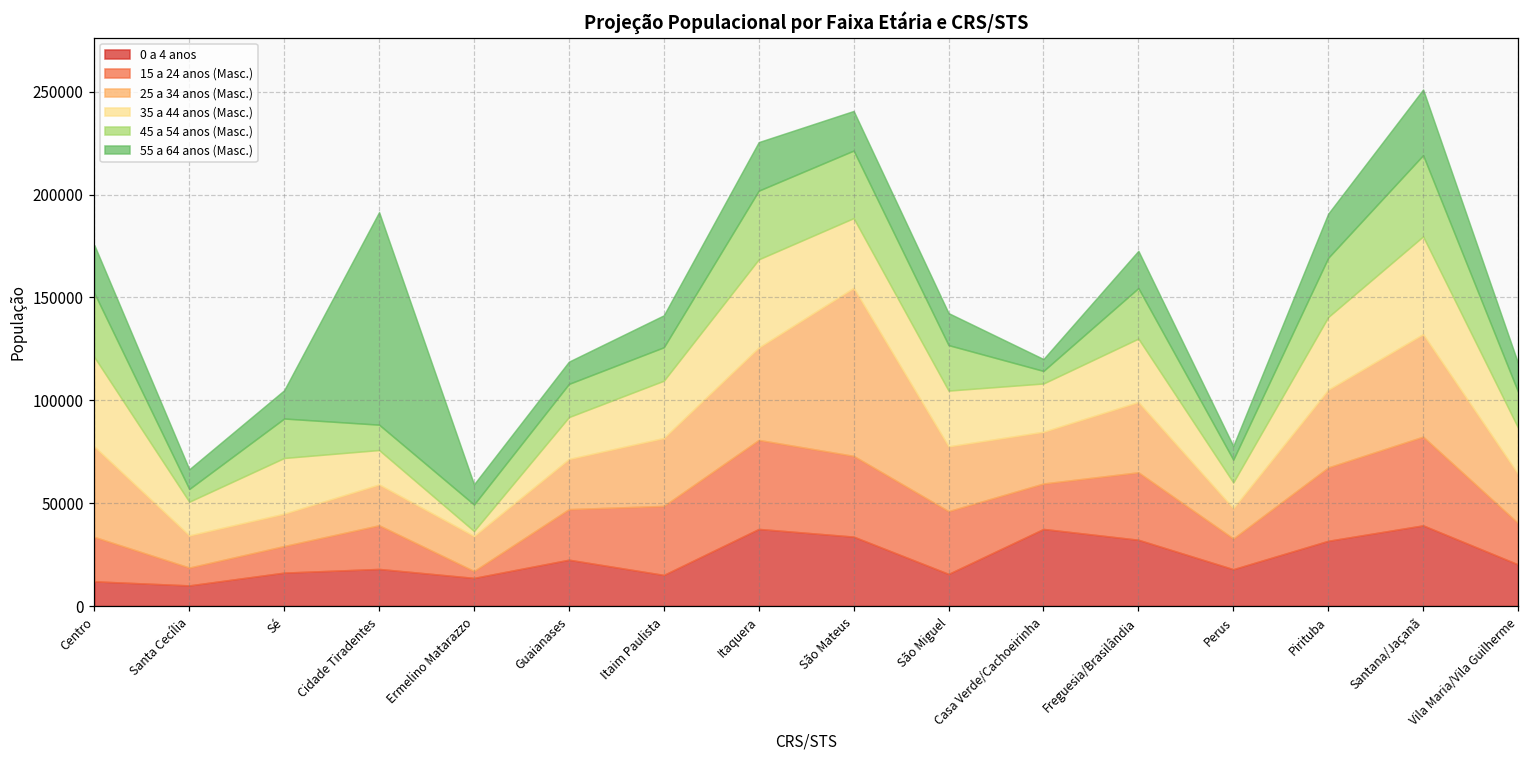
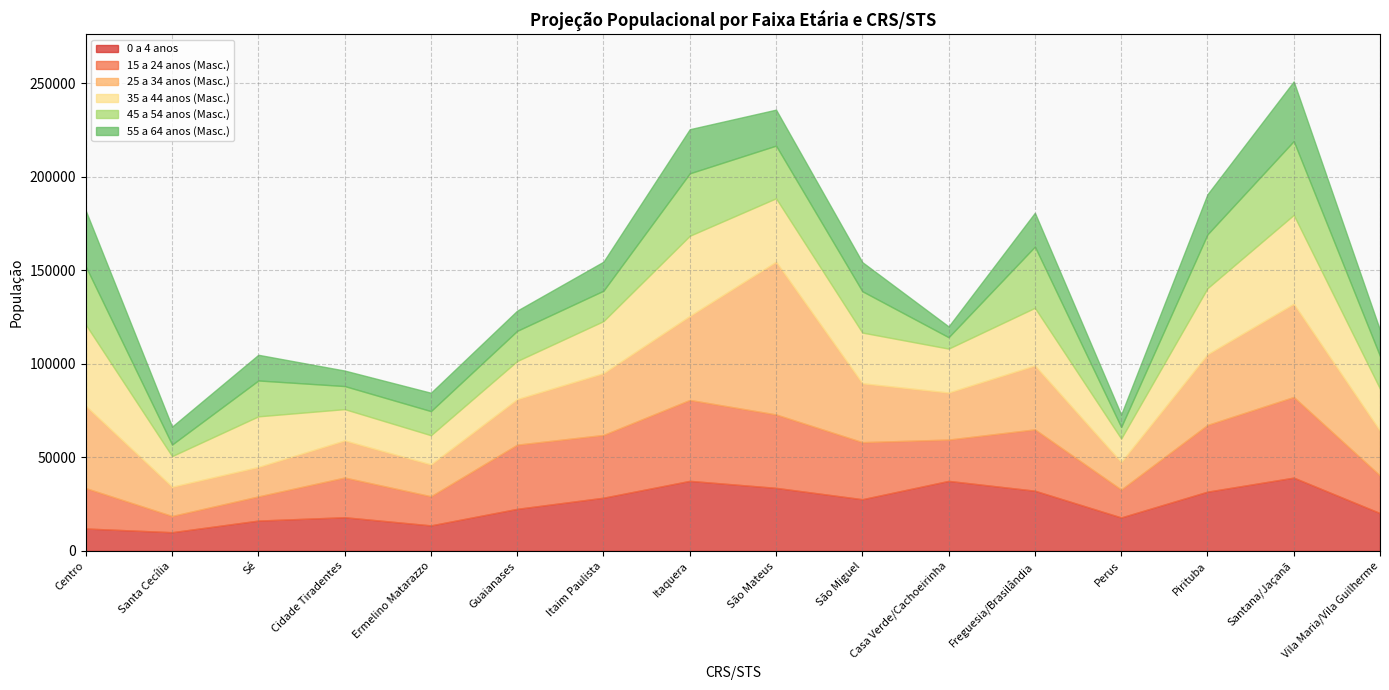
55 a 64 anos (Masc.), Centro: 23000 -> 30000
55 a 64 anos (Masc.), Cidade Tiradentes: 103000 -> 8000
15 a 24 anos (Masc.), Ermelino Matarazzo: 3000 -> 16000
35 a 44 anos (Masc.), Ermelino Matarazzo: 2000 -> 16000
15 a 24 anos (Masc.), Guaianases: 25000 -> 34000
0 a 4 anos, Itaim Paulista: 15000 -> 28000
45 a 54 anos (Masc.), São Mateus: 33000 -> 28000
0 a 4 anos, São Miguel: 16000 -> 28000
45 a 54 anos (Masc.), Freguesia/Brasilândia: 25000 -> 33000
45 a 54 anos (Masc.), Perus: 11000 -> 6000
